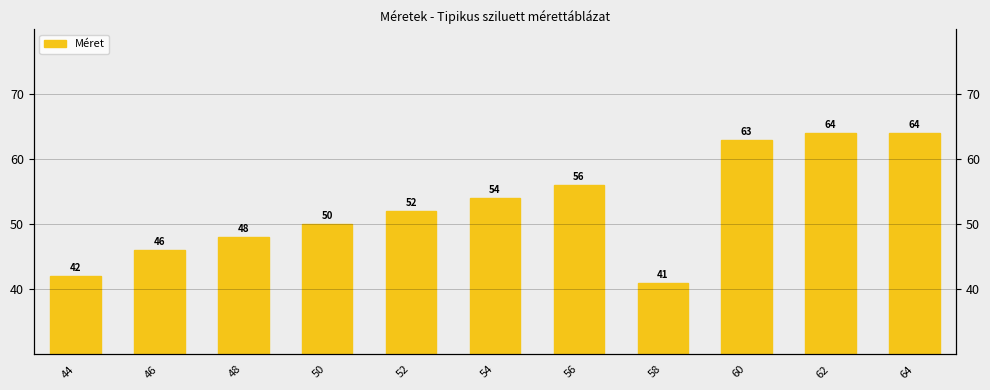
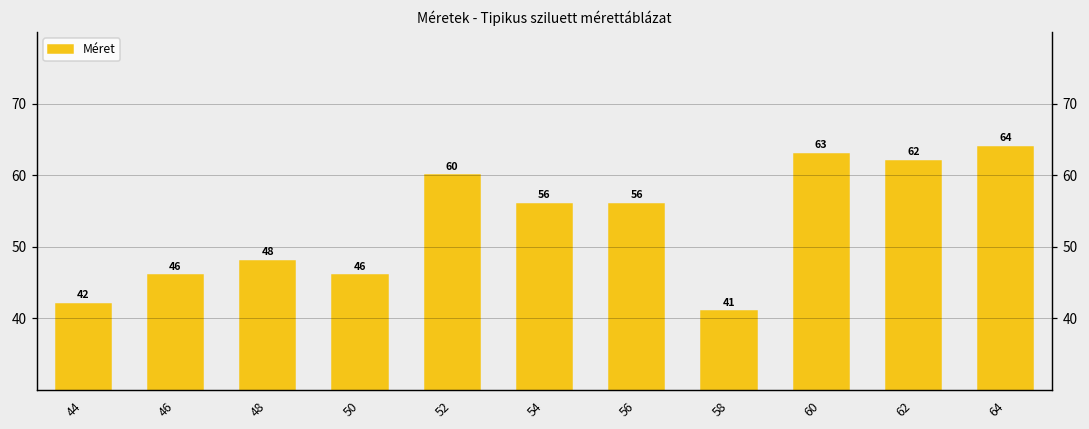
50: 50 -> 46
52: 52 -> 60
54: 54 -> 56
62: 64 -> 62
